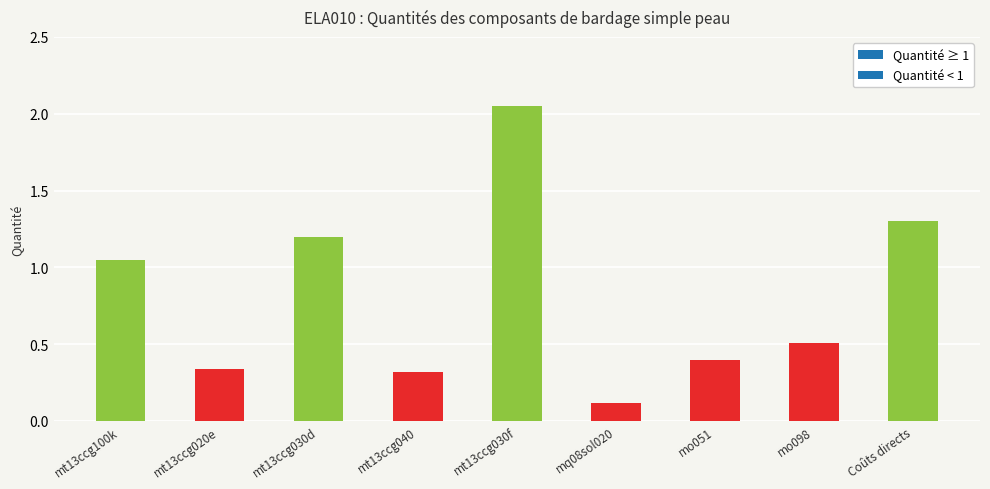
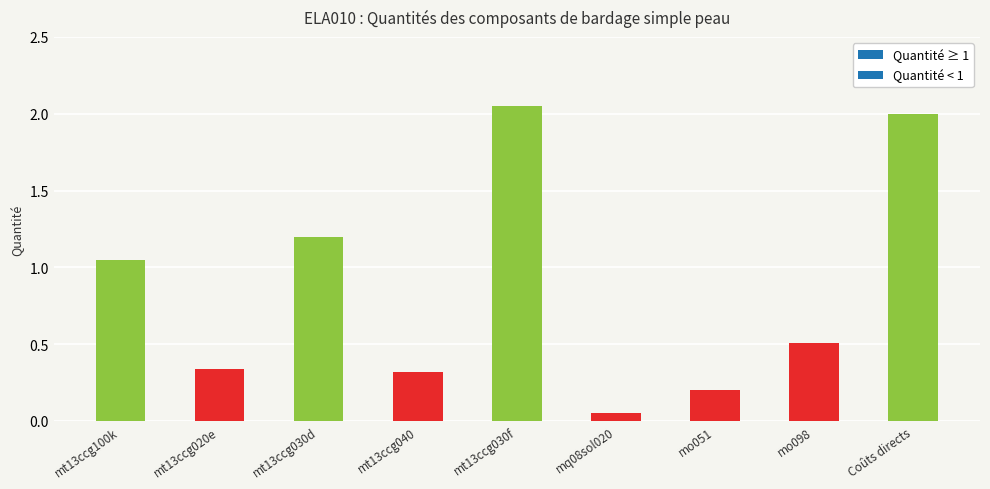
mq08sol020: 0.12 -> 0.05
mo051: 0.40 -> 0.20
Coûts directs: 1.3 -> 2.0
